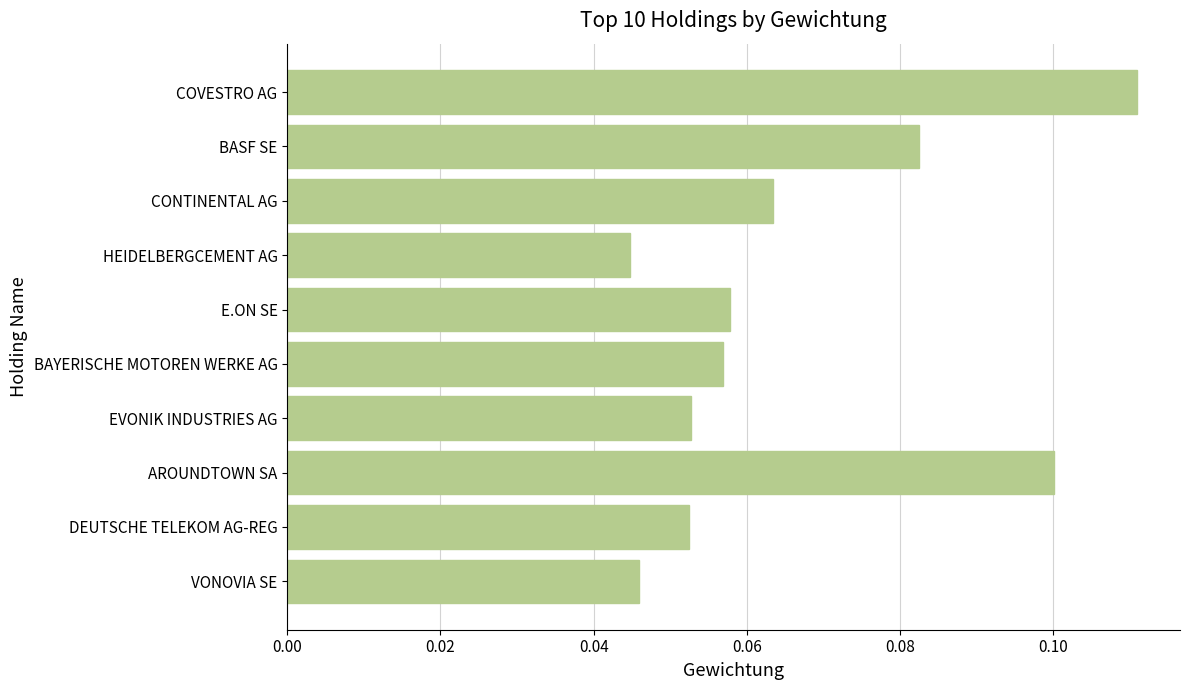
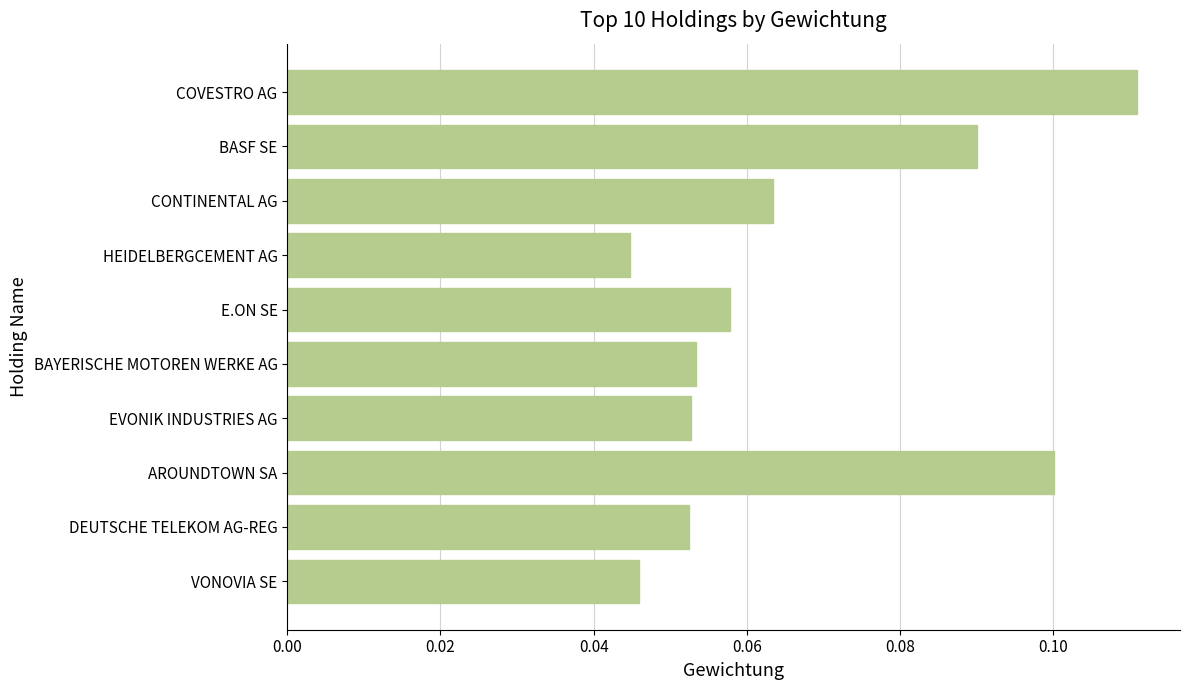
BASF SE: 0.082 -> 0.090
BAYERISCHE MOTOREN WERKE AG: 0.057 -> 0.053
